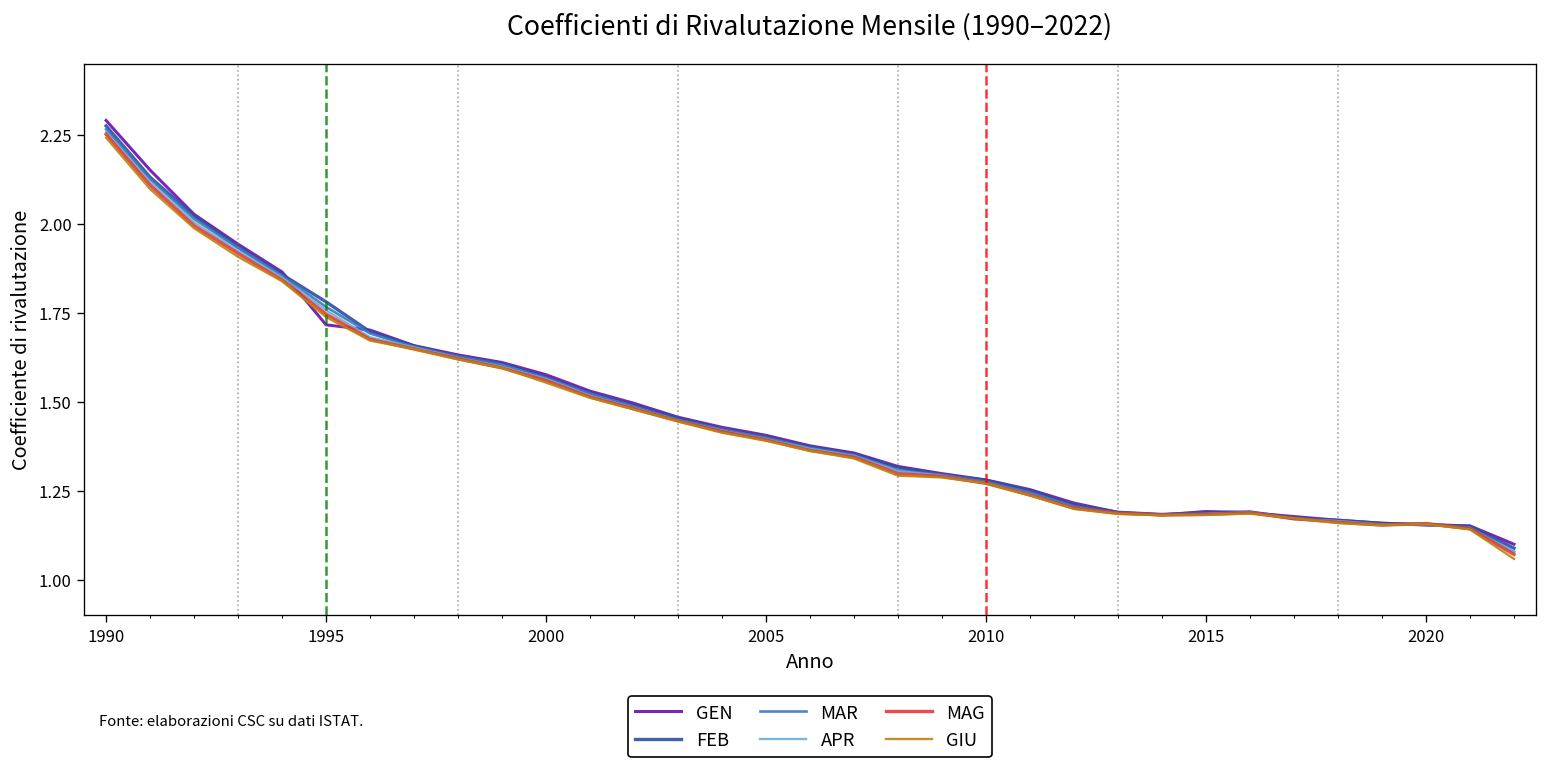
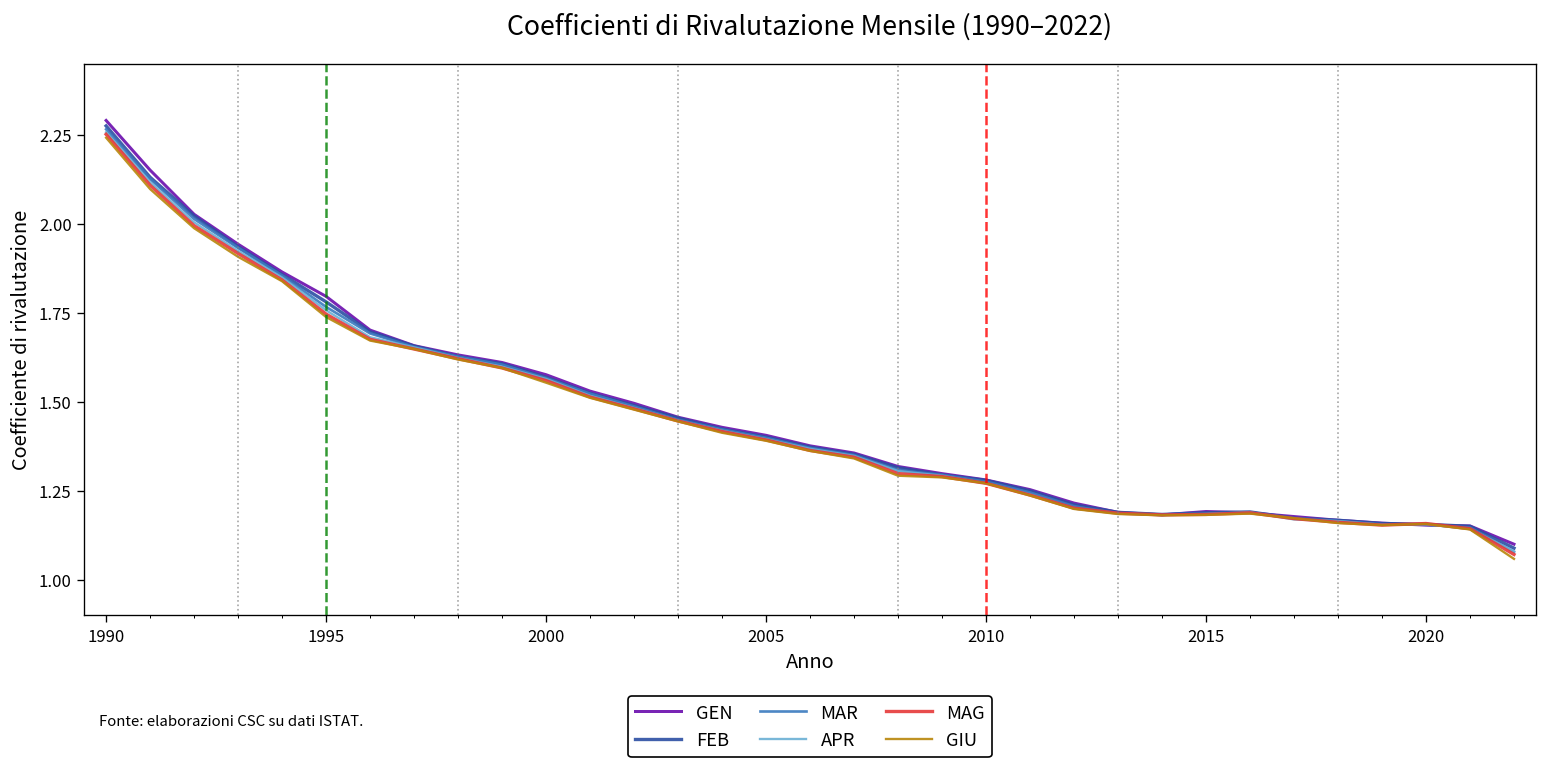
GEN, 1995: 1.72 -> 1.80
